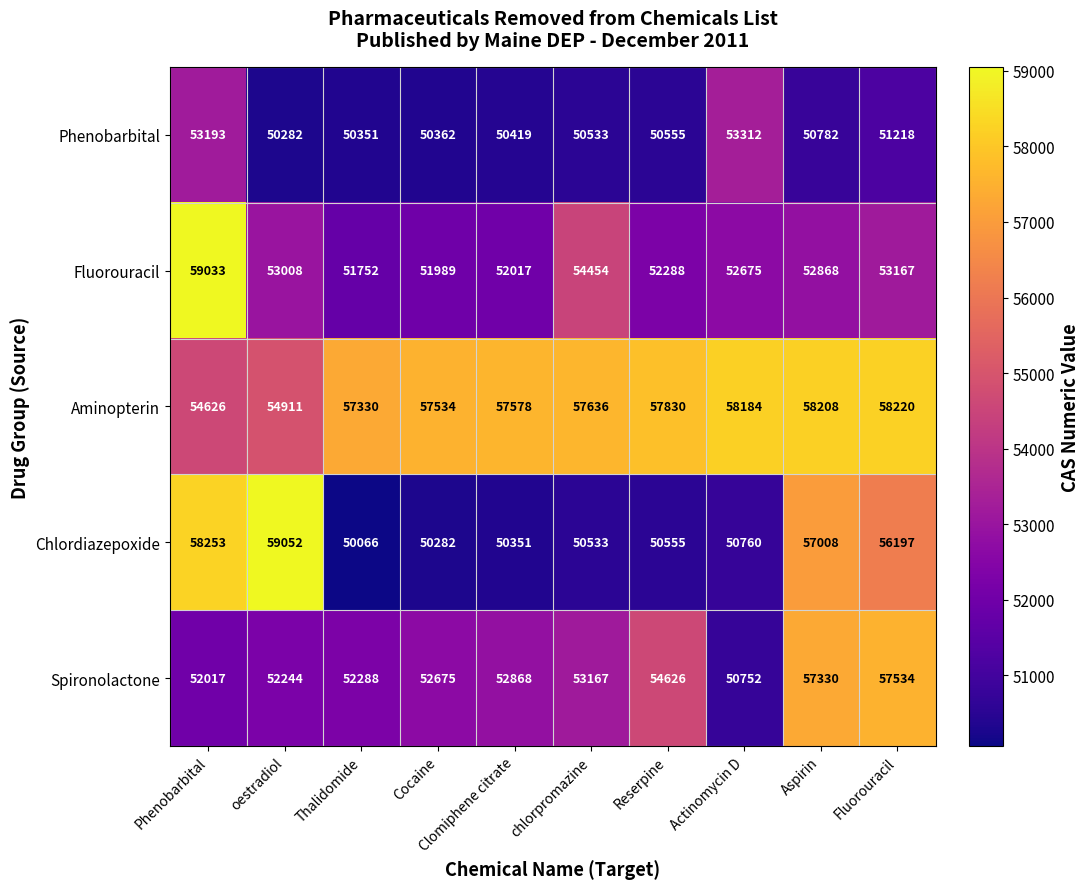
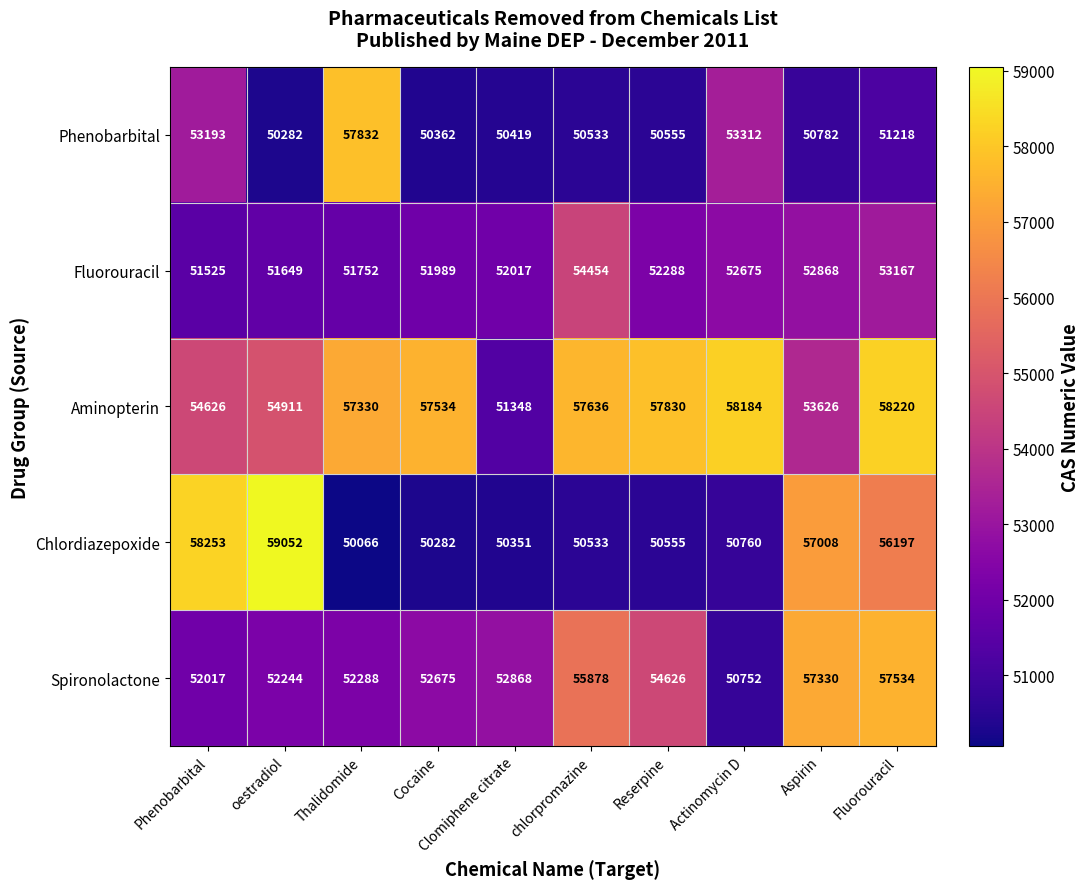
Phenobarbital, Thalidomide: 50351 -> 57832
Fluorouracil, Phenobarbital: 59033 -> 51525
Fluorouracil, oestradiol: 53008 -> 51649
Aminopterin, Clomiphene citrate: 57578 -> 51348
Aminopterin, Aspirin: 58208 -> 53626
Spironolactone, chlorpromazine: 53167 -> 55878
